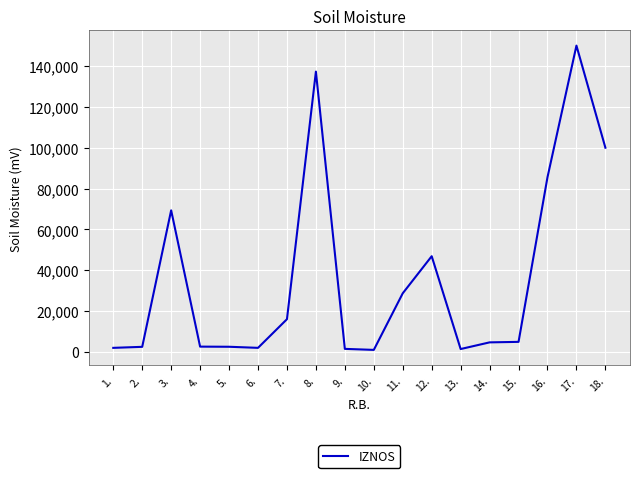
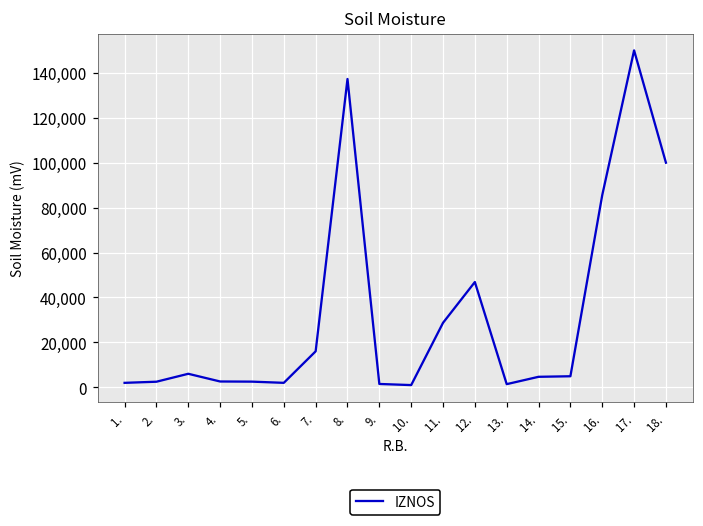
3.: 69,000 -> 6,000
